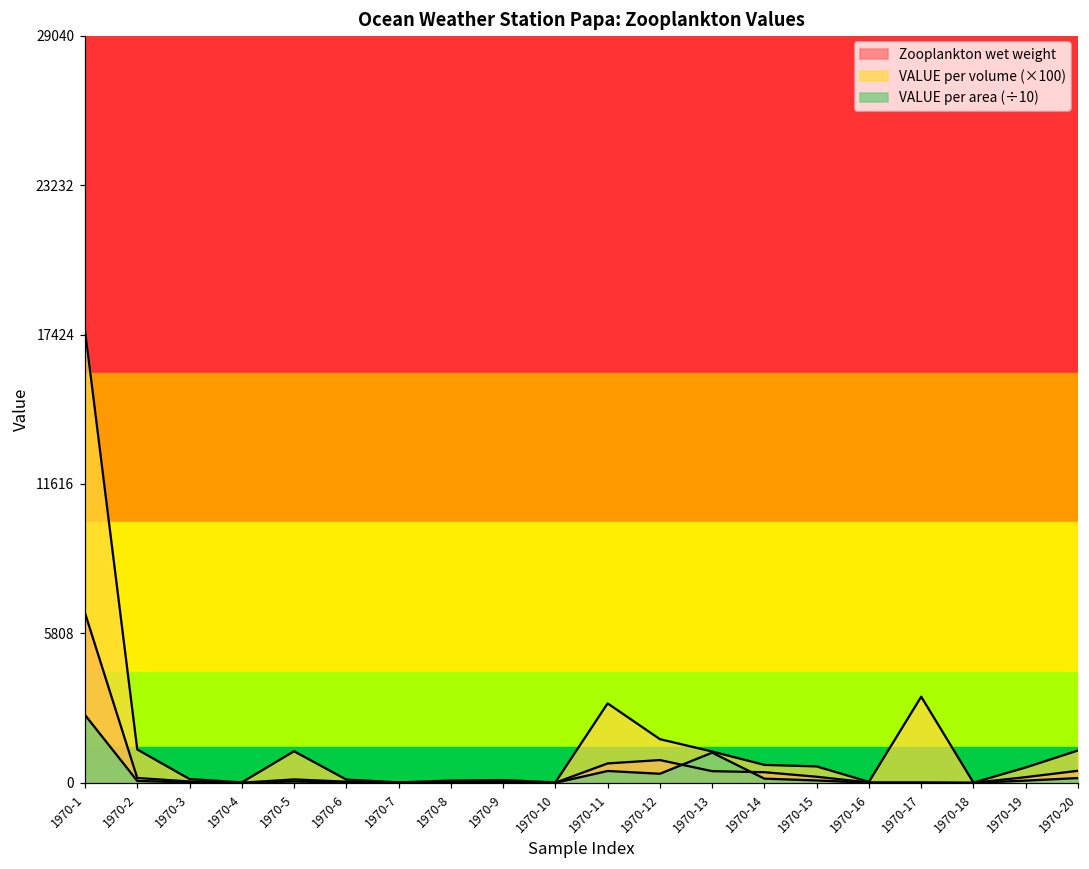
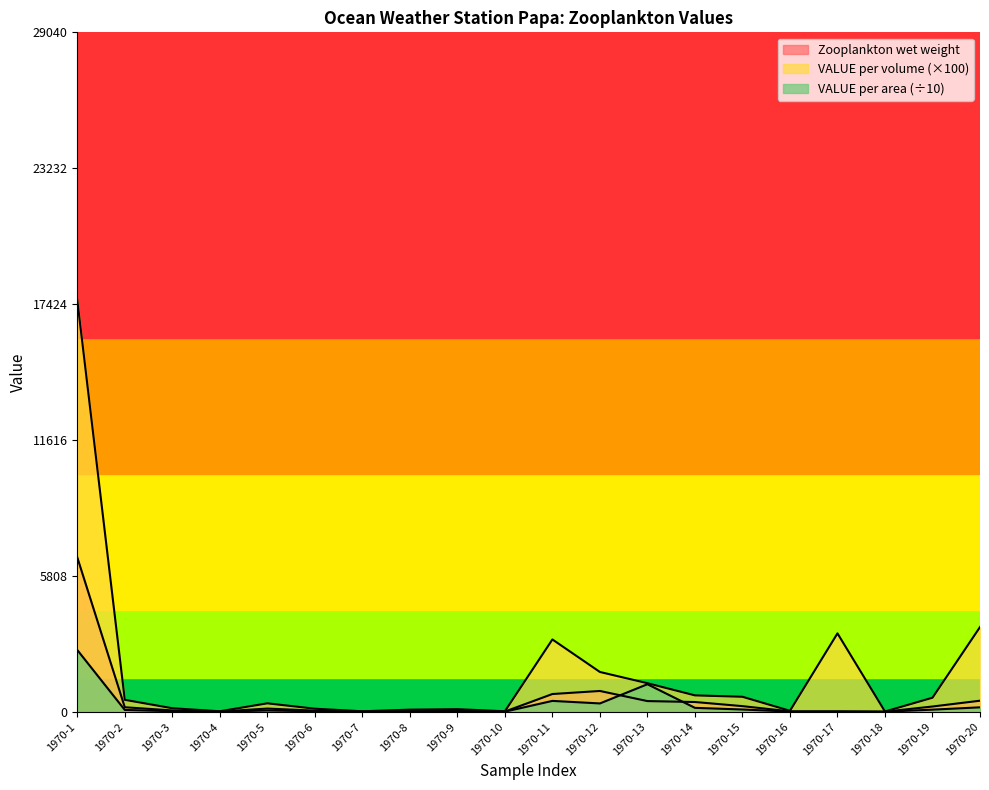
VALUE per volume (×100), 1970-2: 1300 -> 500
VALUE per volume (×100), 1970-5: 1200 -> 400
VALUE per volume (×100), 1970-20: 1300 -> 3600
